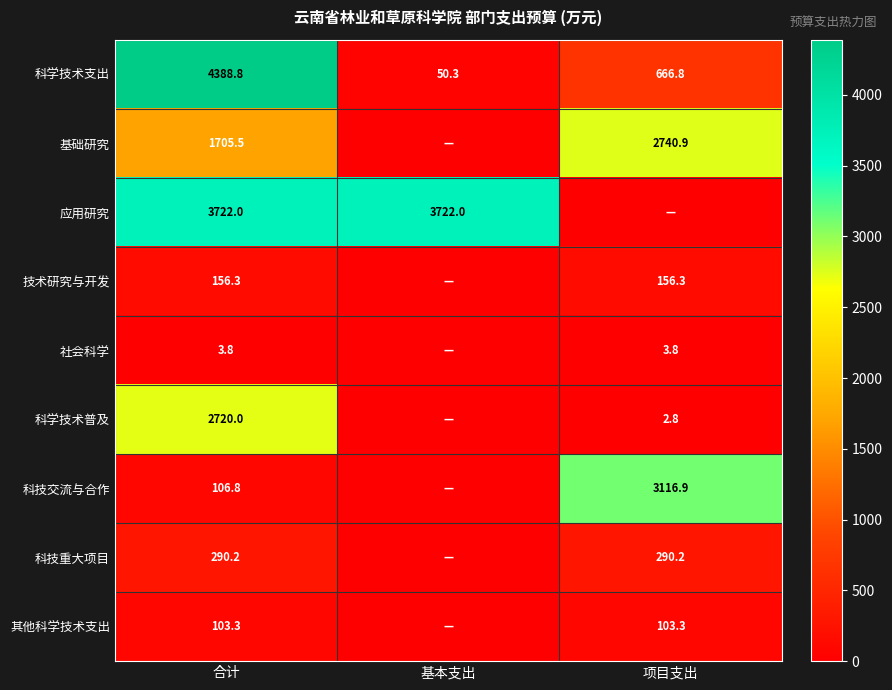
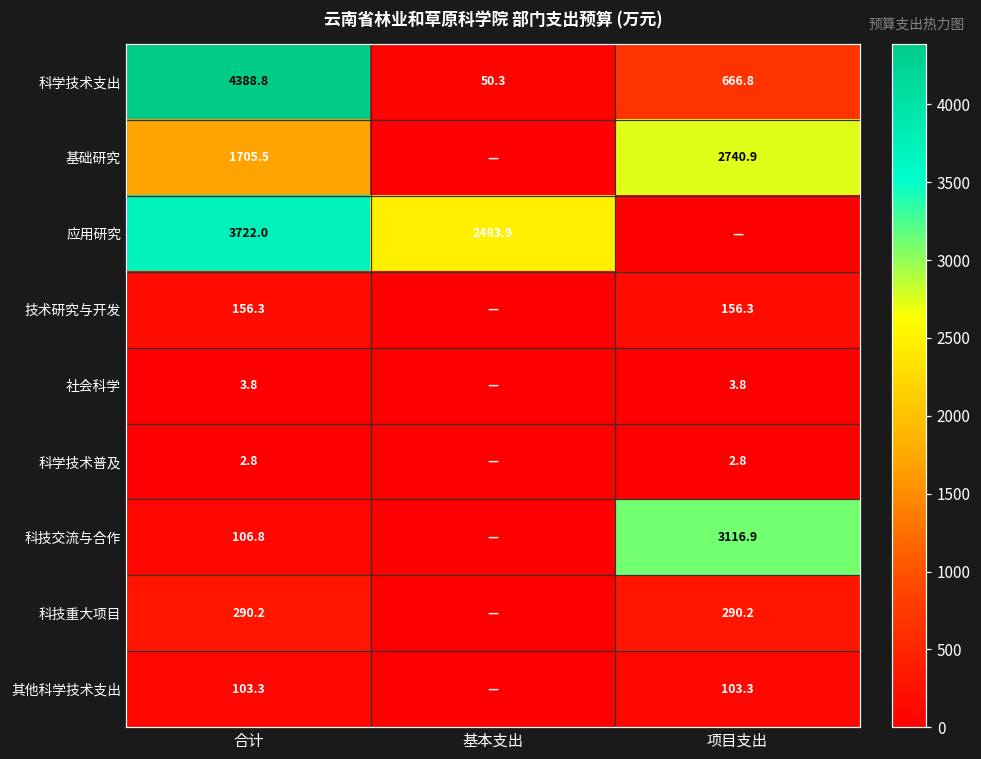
应用研究, 基本支出: 3722.0 -> 2483.9
科学技术普及, 合计: 2720.0 -> 2.8
